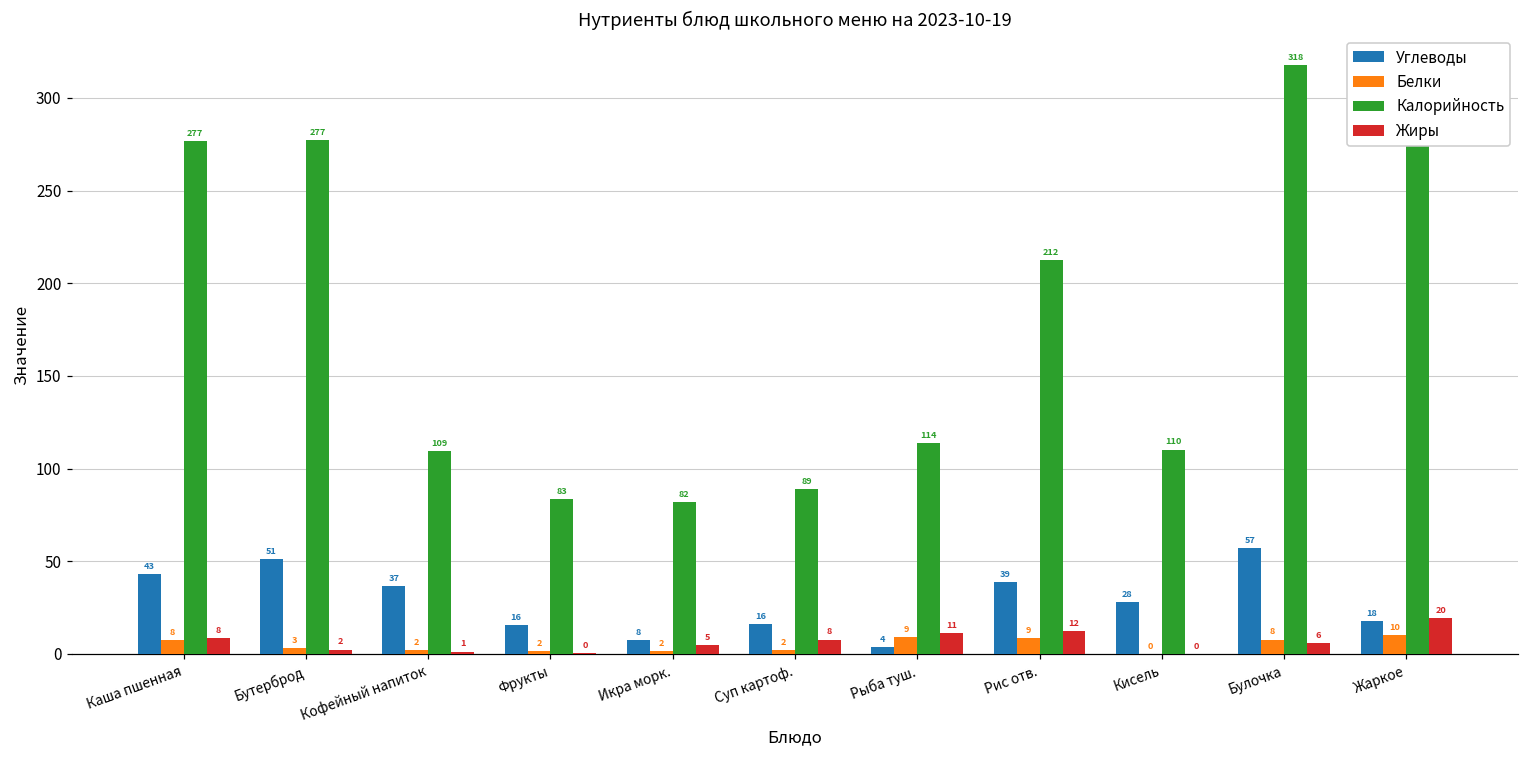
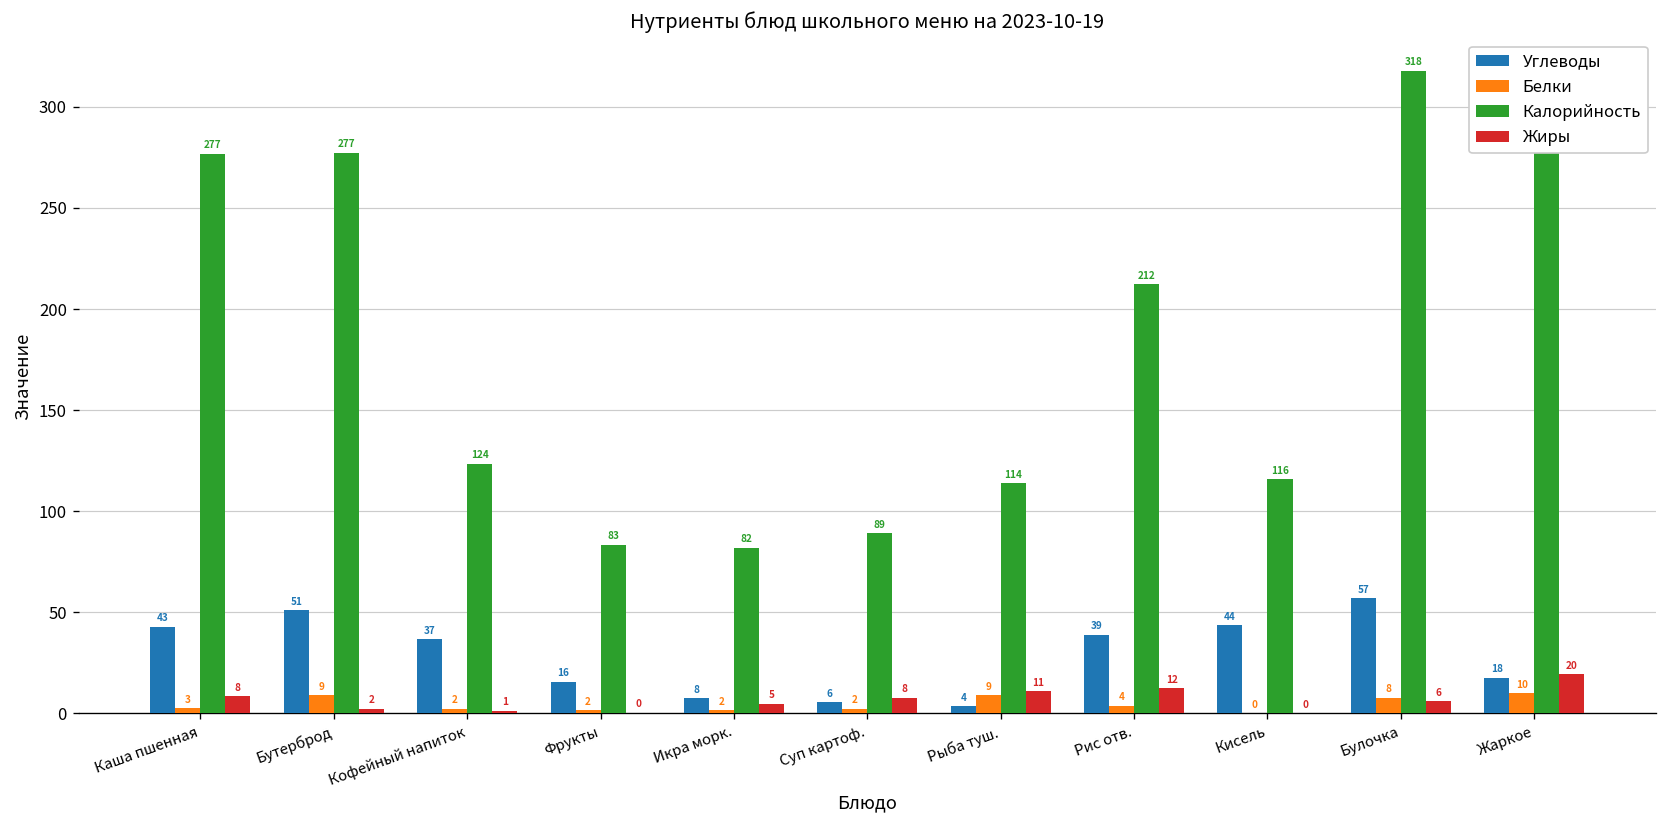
Белки, Каша пшенная: 8 -> 3
Белки, Бутерброд: 3 -> 9
Калорийность, Кофейный напиток: 109 -> 124
Углеводы, Суп картоф.: 16 -> 6
Белки, Рис отв.: 9 -> 4
Углеводы, Кисель: 28 -> 44
Калорийность, Кисель: 110 -> 116
